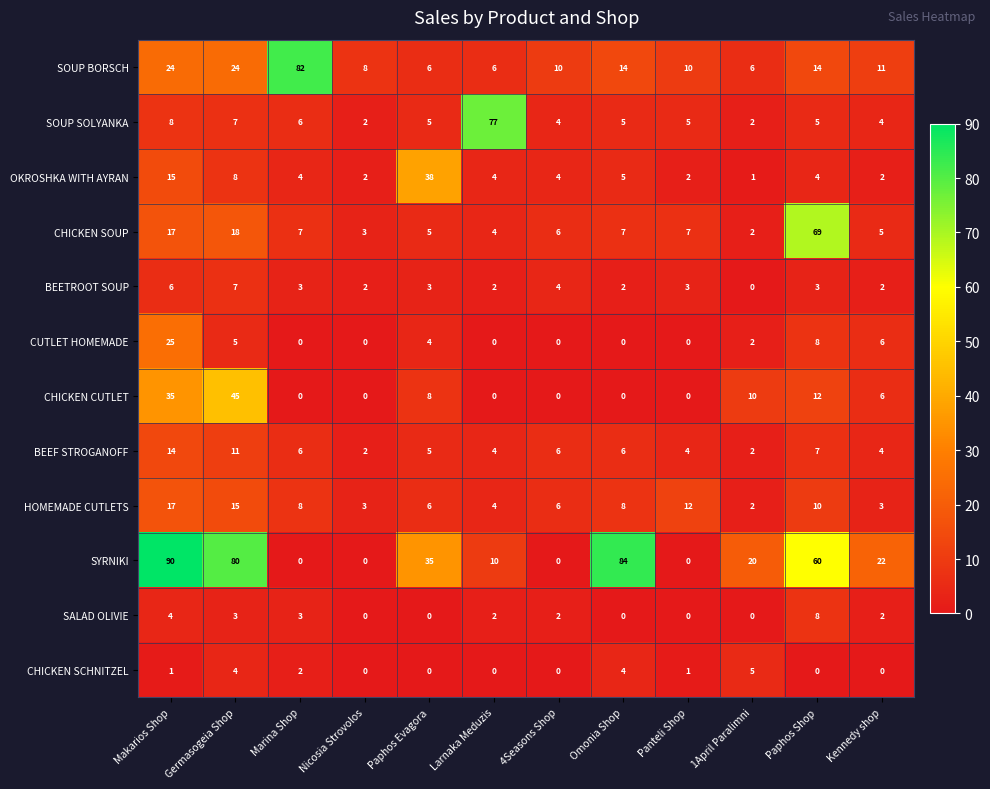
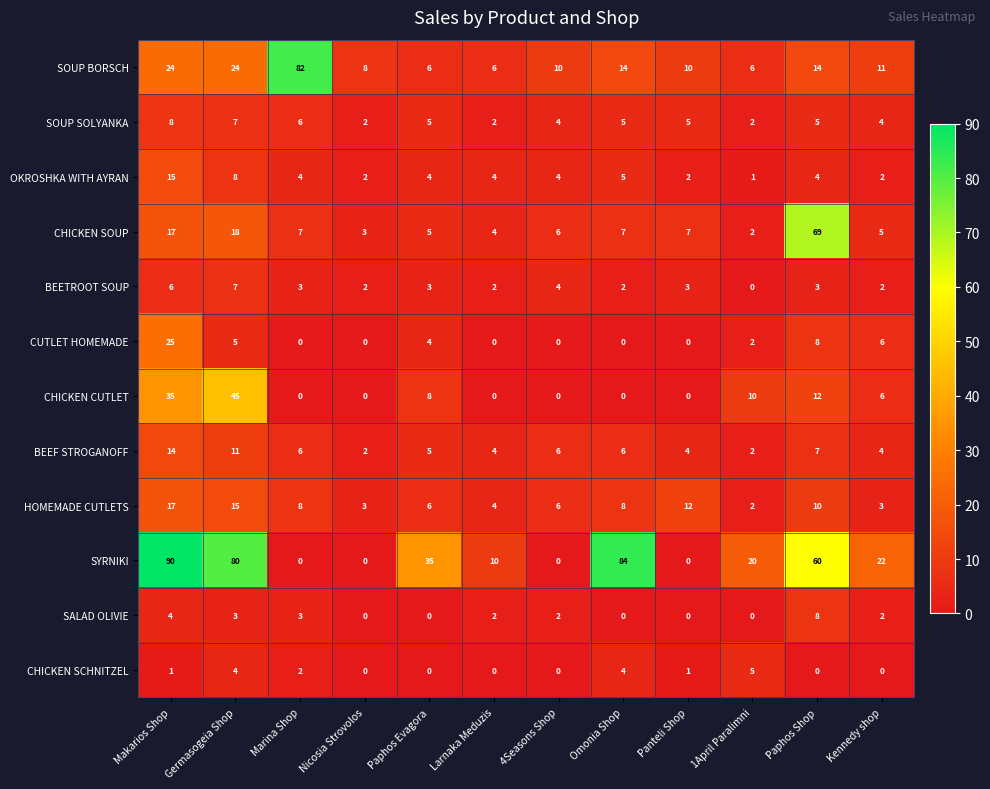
SOUP SOLYANKA, Larnaka Meduzis: 77 -> 2
OKROSHKA WITH AYRAN, Paphos Evagora: 38 -> 4
